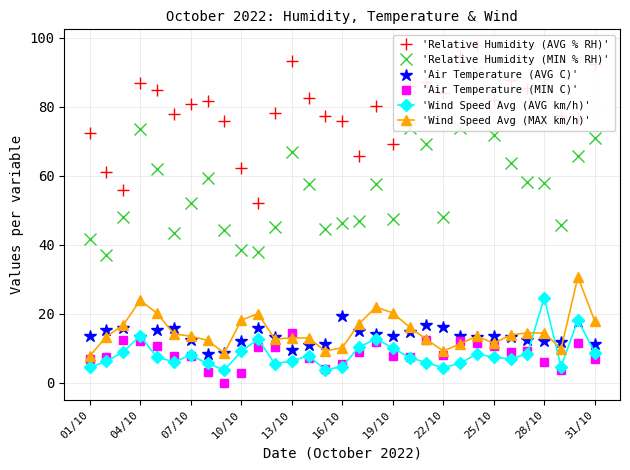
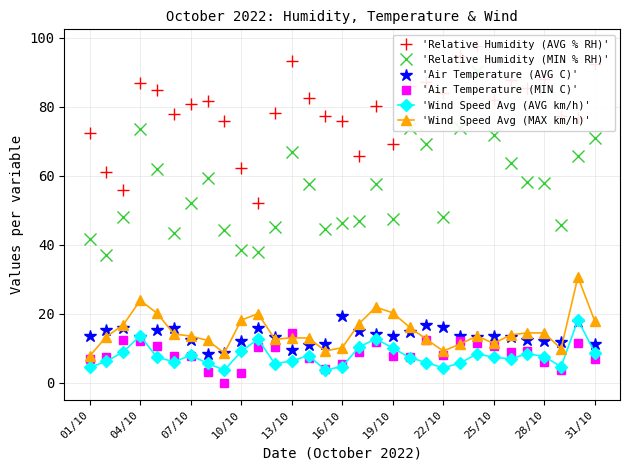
'Wind Speed Avg (AVG km/h)', 28/10: 25 -> 8
